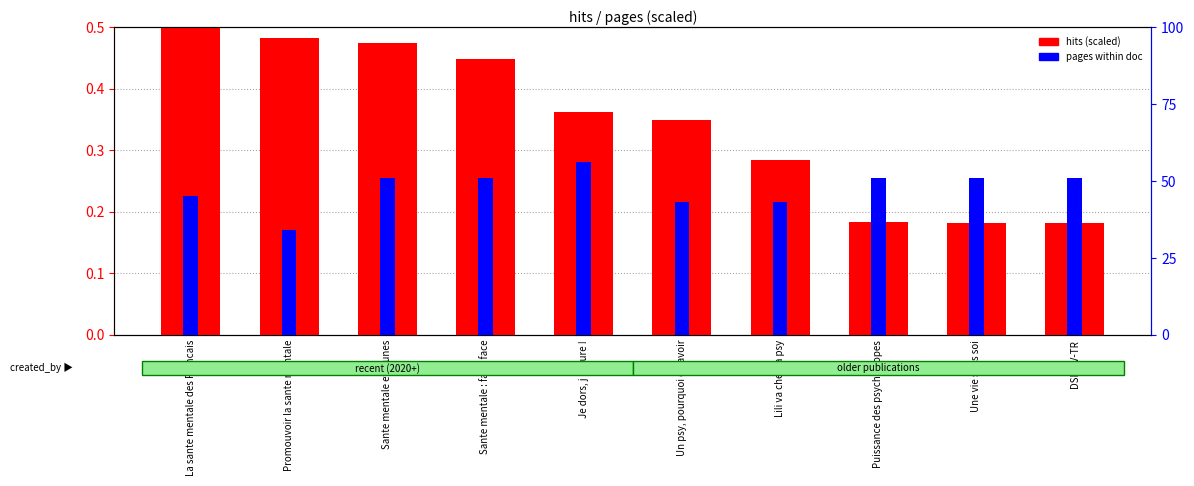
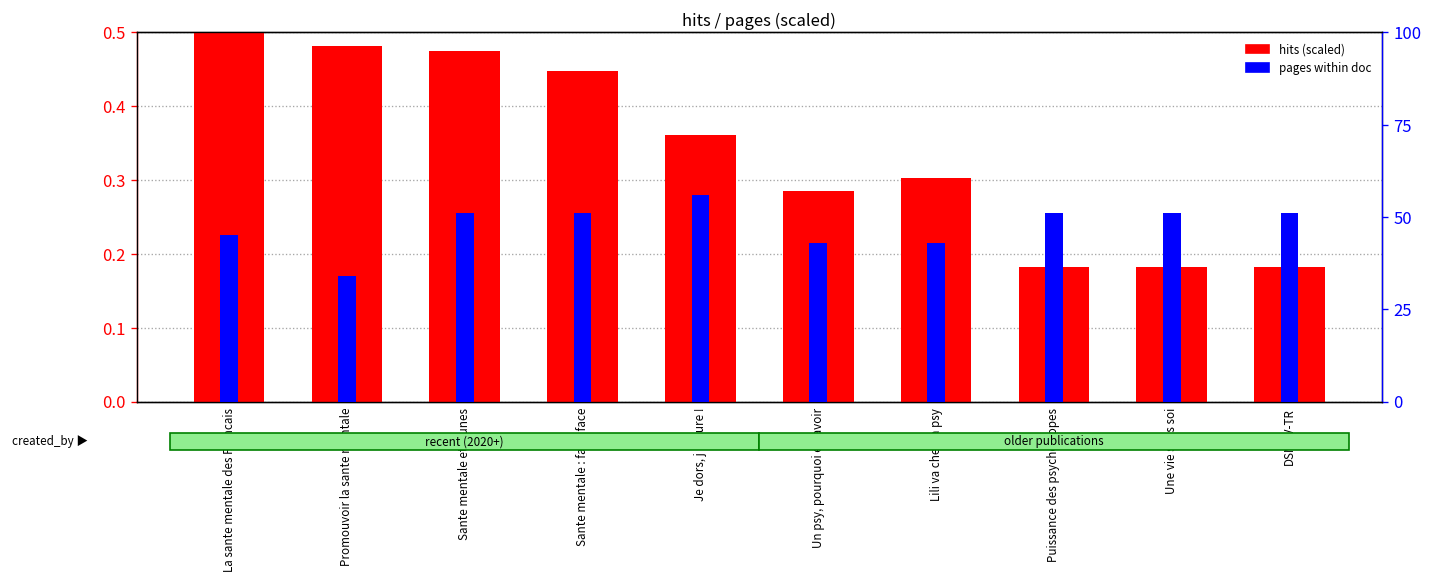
hits (scaled), Un psy, pourquoi en avoir: 0.35 -> 0.29
hits (scaled), Lili va chez la psy: 0.28 -> 0.30
